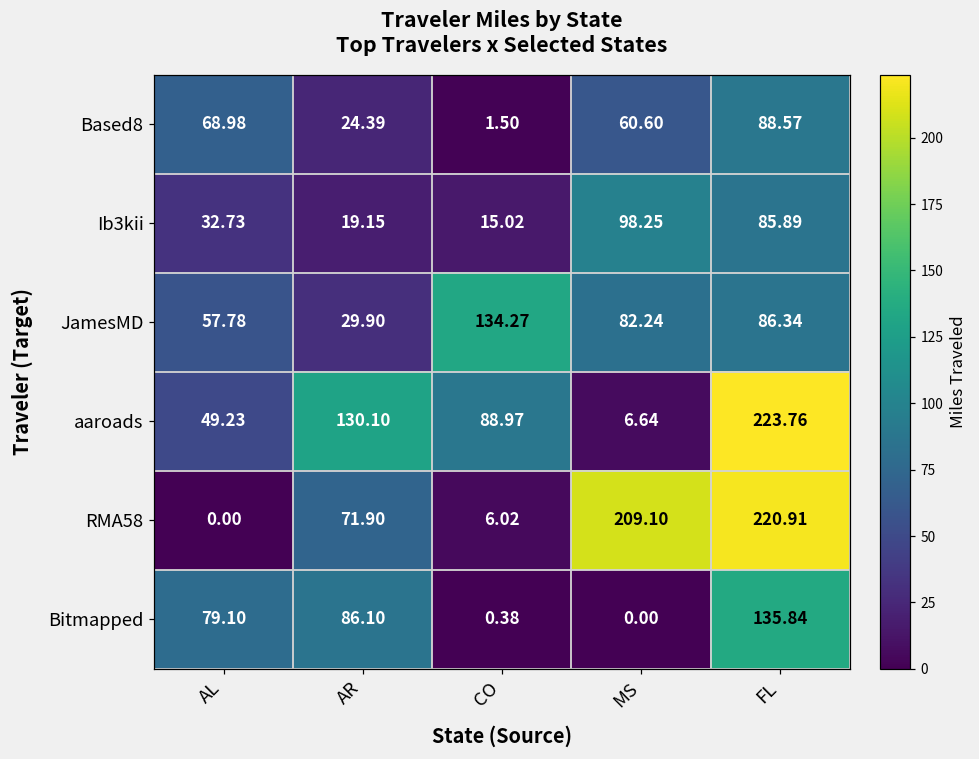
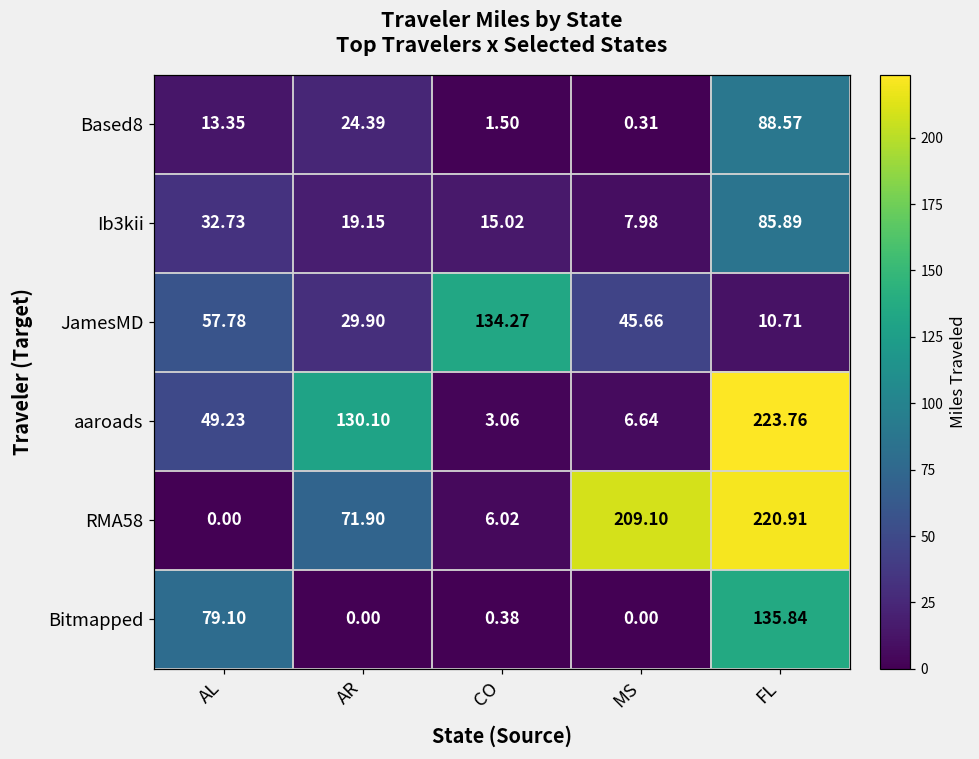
Based8, AL: 68.98 -> 13.35
Based8, MS: 60.60 -> 0.31
Ib3kii, MS: 98.25 -> 7.98
JamesMD, MS: 82.24 -> 45.66
JamesMD, FL: 86.34 -> 10.71
aaroads, CO: 88.97 -> 3.06
Bitmapped, AR: 86.10 -> 0.00
